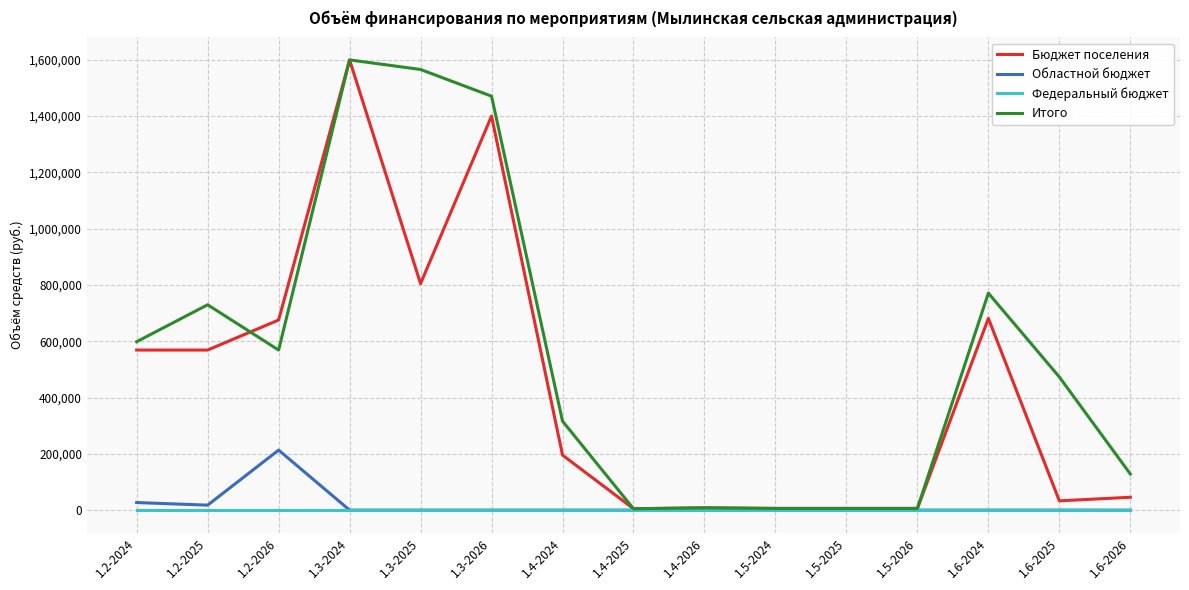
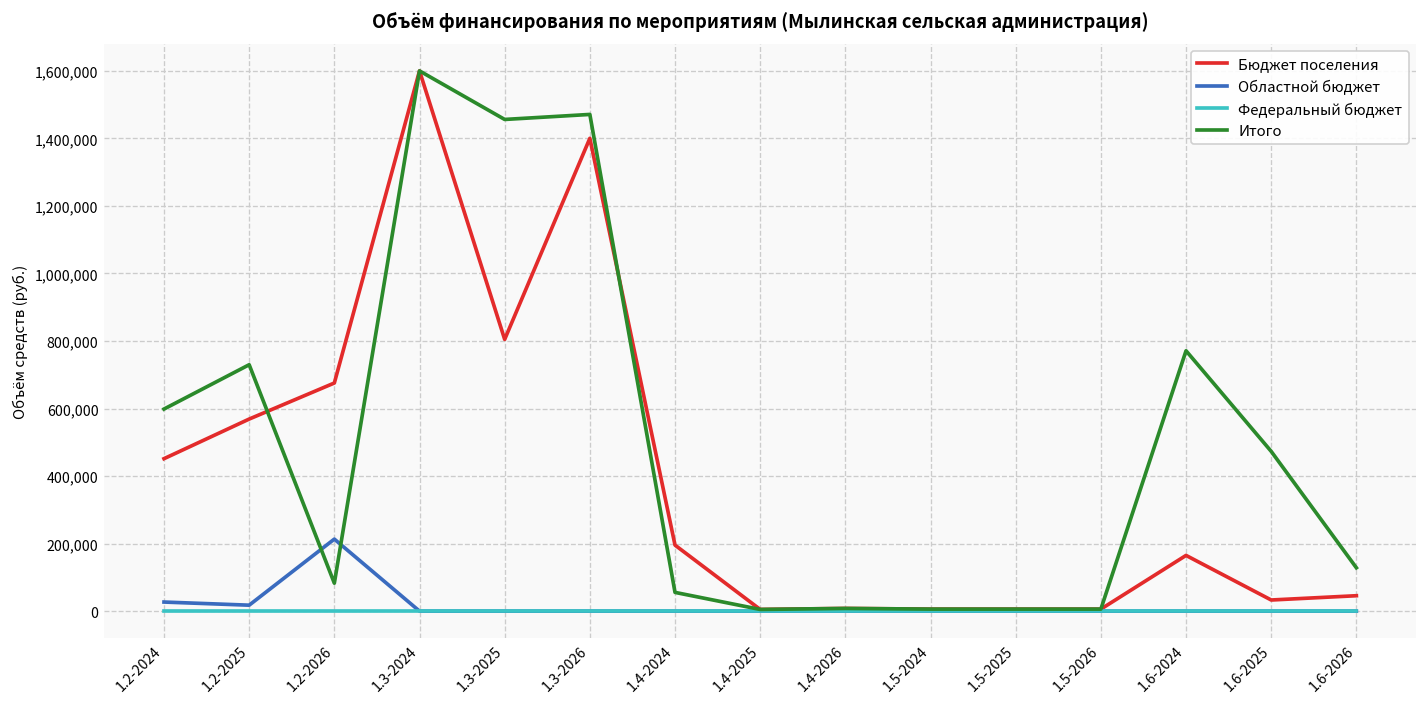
Бюджет поселения, 1.2-2024: 570,000 -> 450,000
Итого, 1.2-2026: 570,000 -> 80,000
Итого, 1.3-2025: 1,570,000 -> 1,460,000
Итого, 1.4-2024: 320,000 -> 60,000
Бюджет поселения, 1.6-2024: 680,000 -> 170,000
